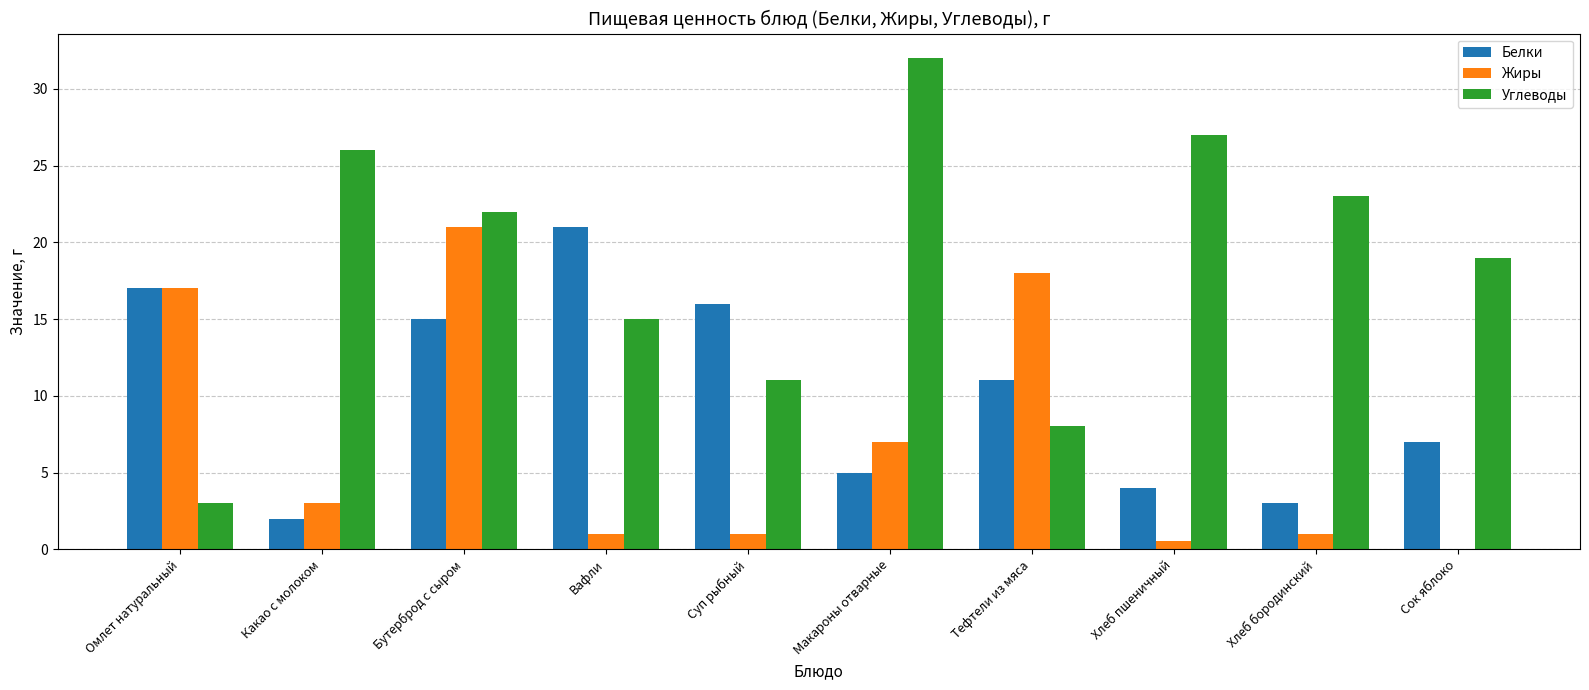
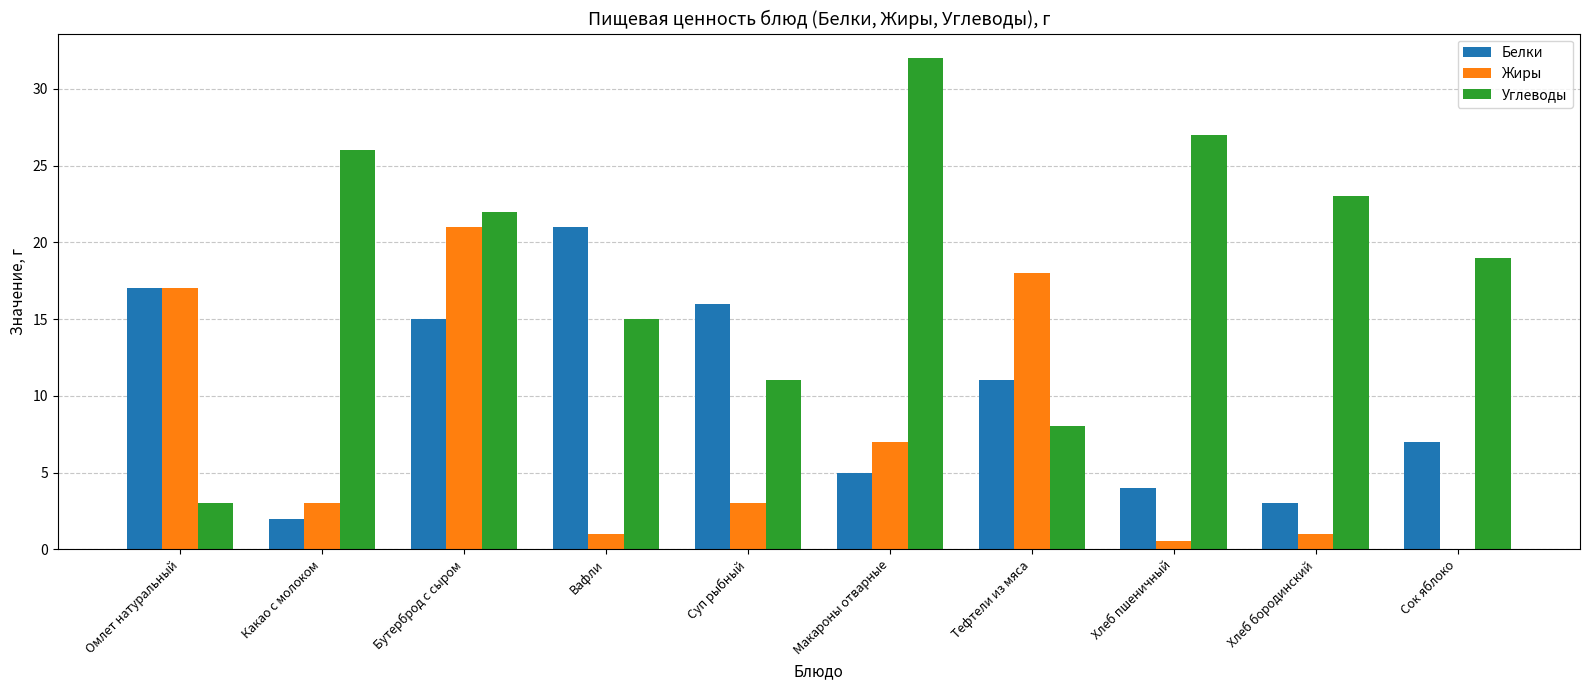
Жиры, Суп рыбный: 1 -> 3
